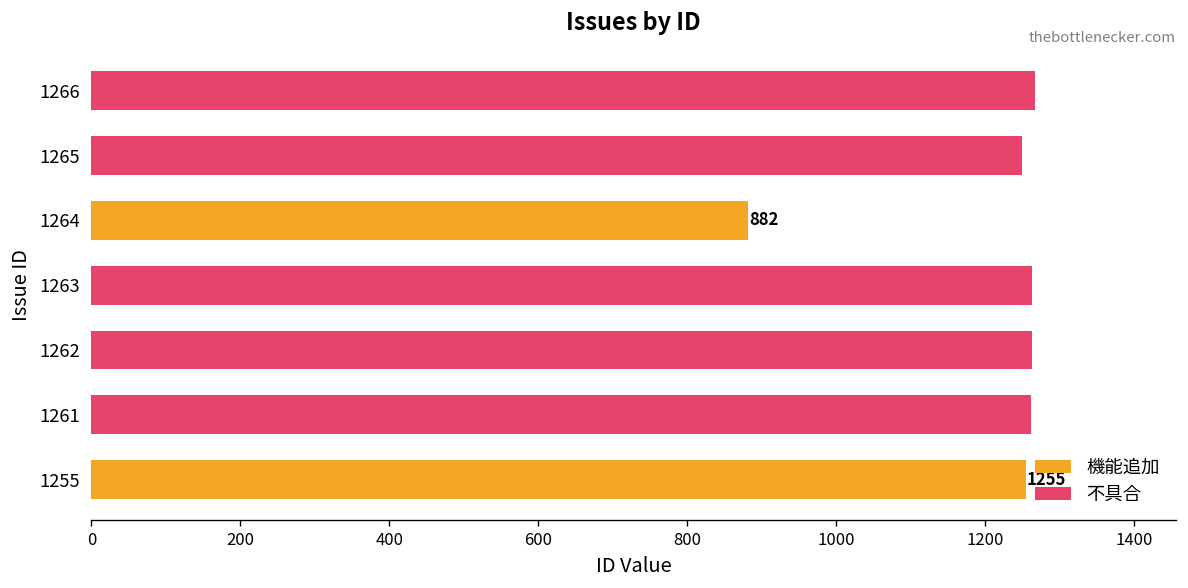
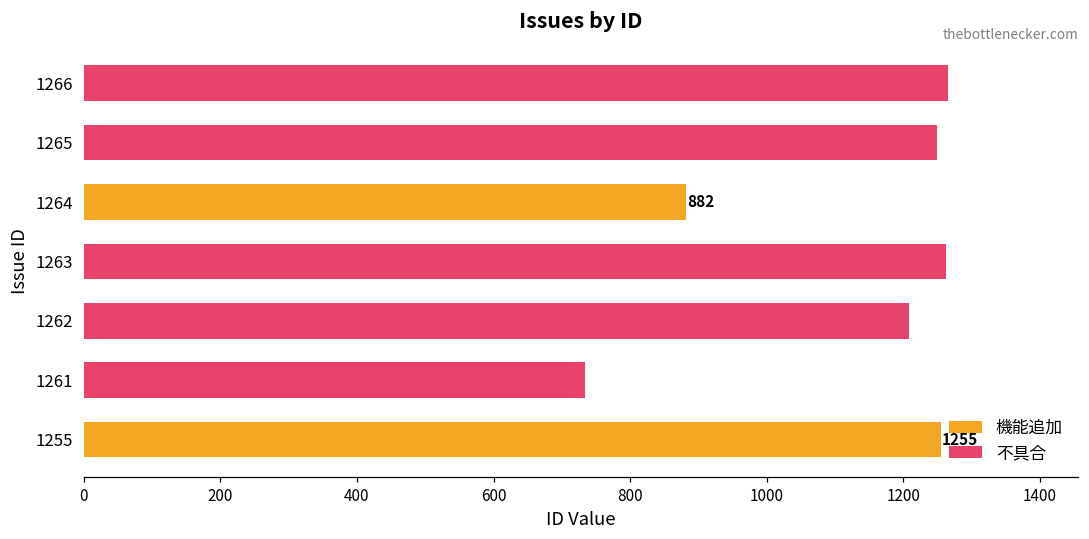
不具合, 1262: 1260 -> 1210
不具合, 1261: 1260 -> 730
